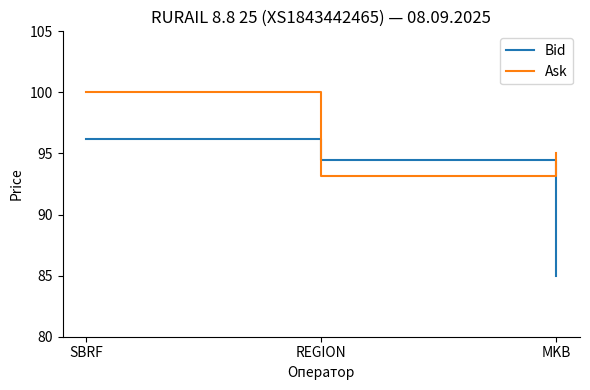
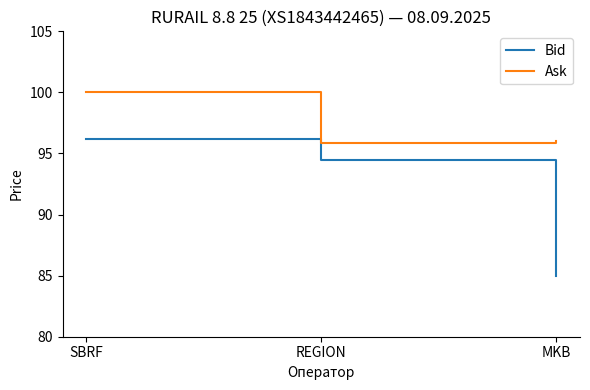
Ask, REGION: 93.2 -> 95.9
Ask, MKB: 95 -> 96
